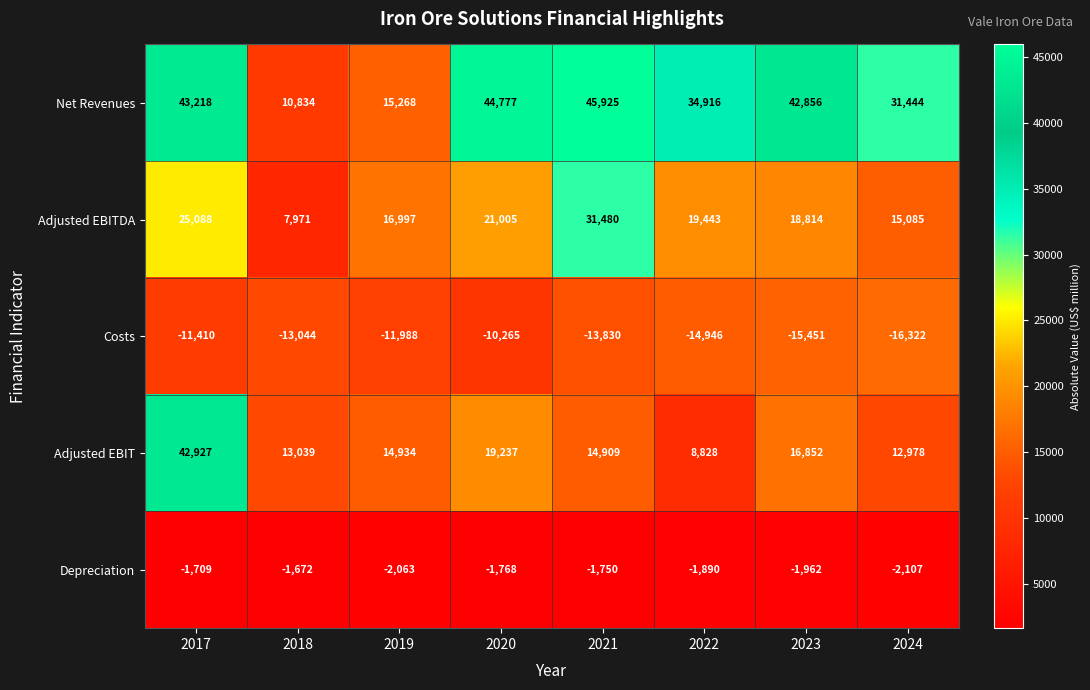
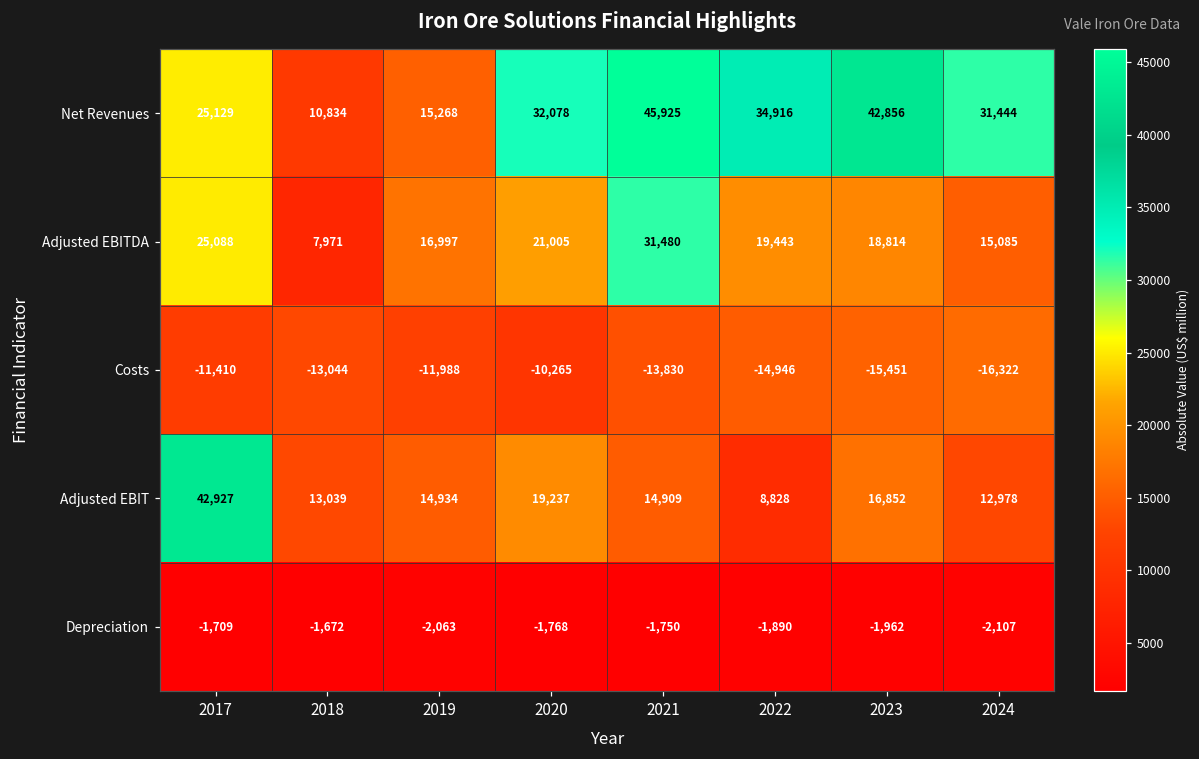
Net Revenues, 2017: 43,218 -> 25,129
Net Revenues, 2020: 44,777 -> 32,078
